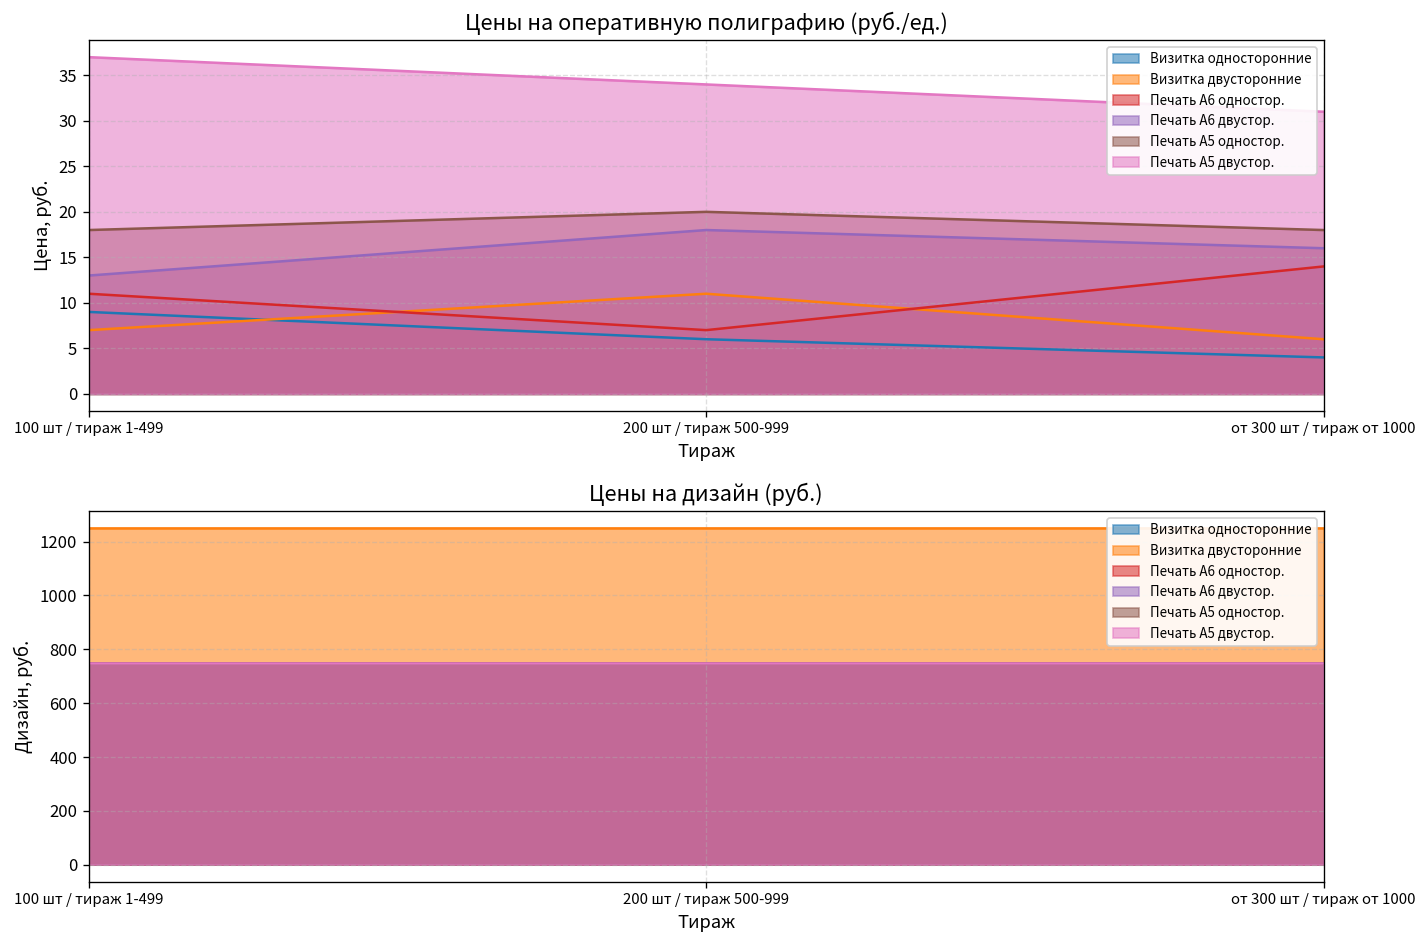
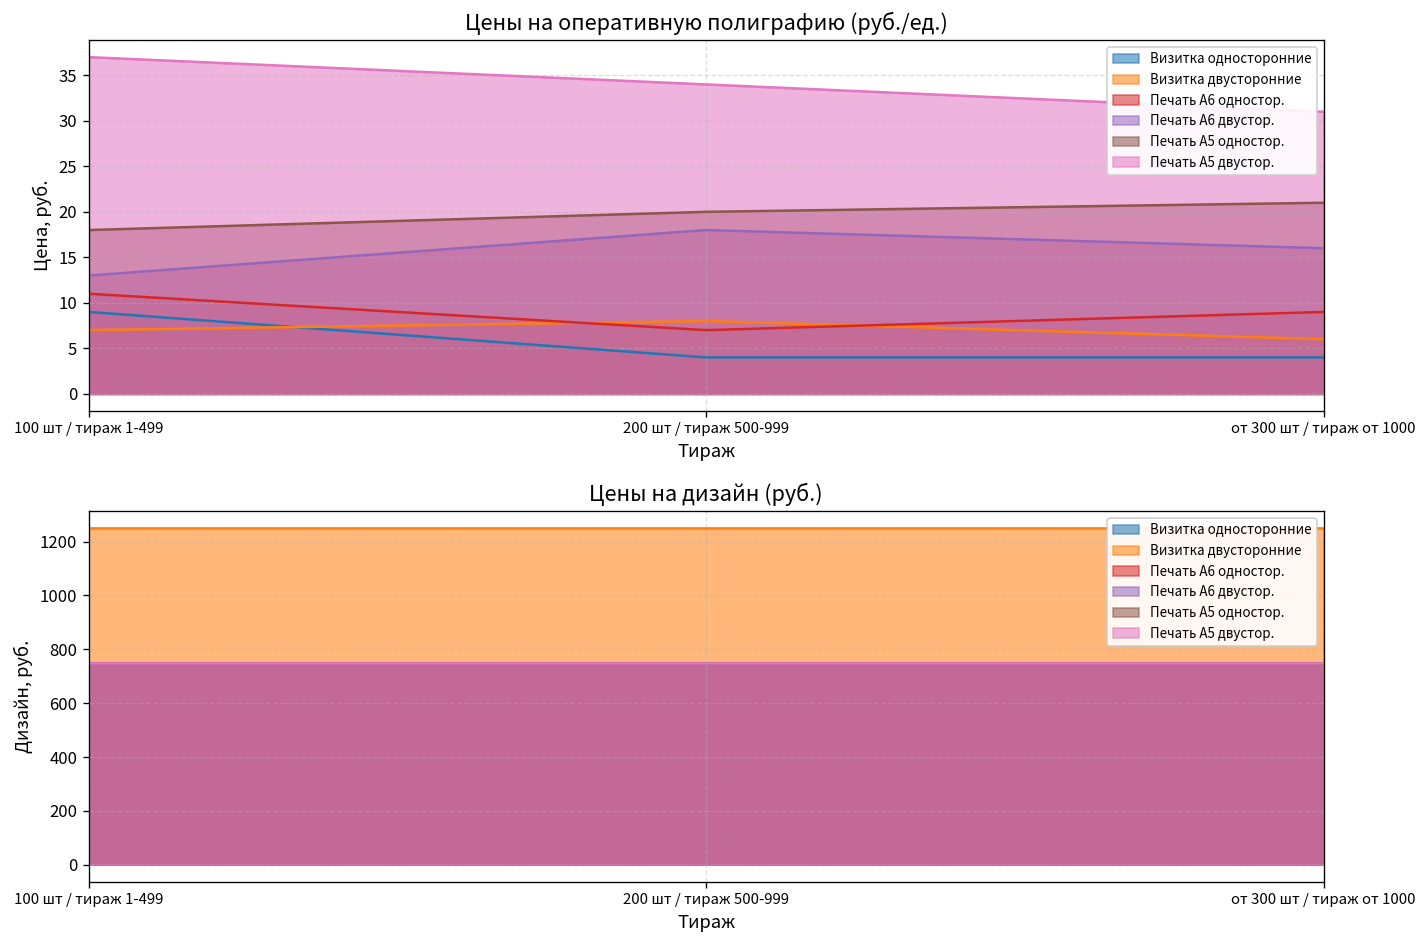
Цены на оперативную полиграфию (руб./ед.), Визитка односторонние, 200 шт / тираж 500-999: 6 -> 4
Цены на оперативную полиграфию (руб./ед.), Визитка двусторонние, 200 шт / тираж 500-999: 11 -> 8
Цены на оперативную полиграфию (руб./ед.), Печать А6 одностор., от 300 шт / тираж от 1000: 14 -> 9
Цены на оперативную полиграфию (руб./ед.), Печать А5 одностор., от 300 шт / тираж от 1000: 18 -> 21
